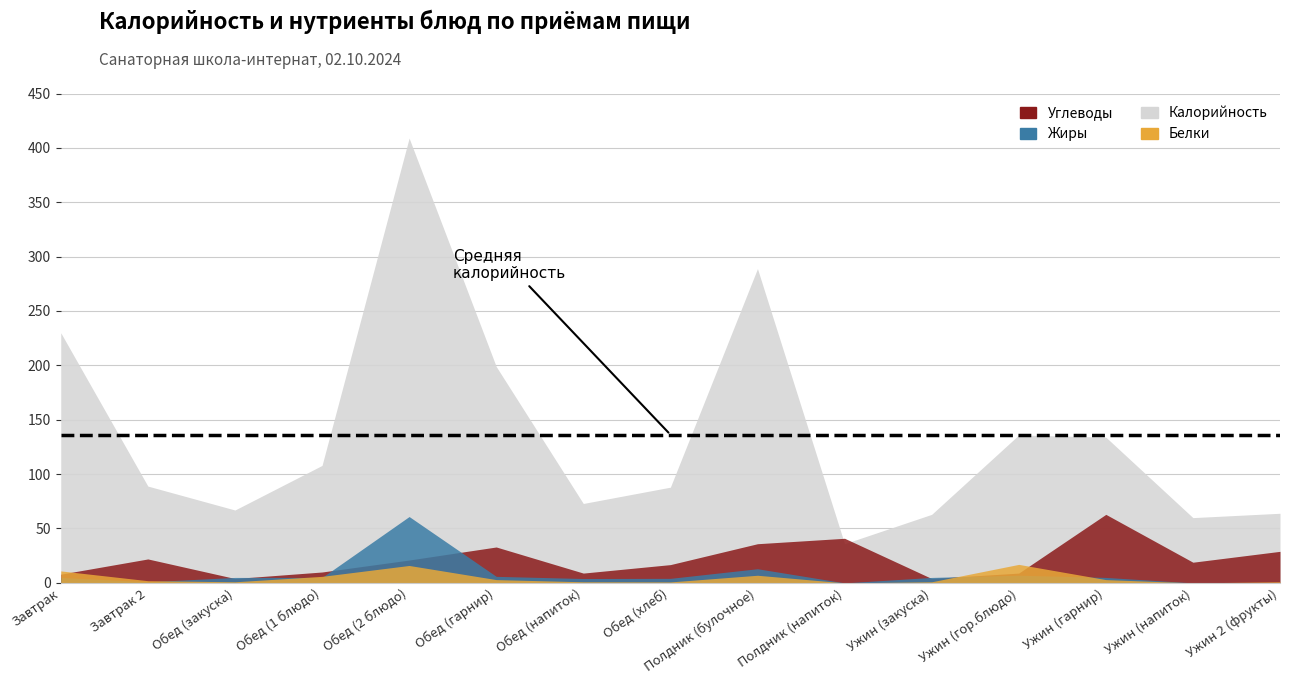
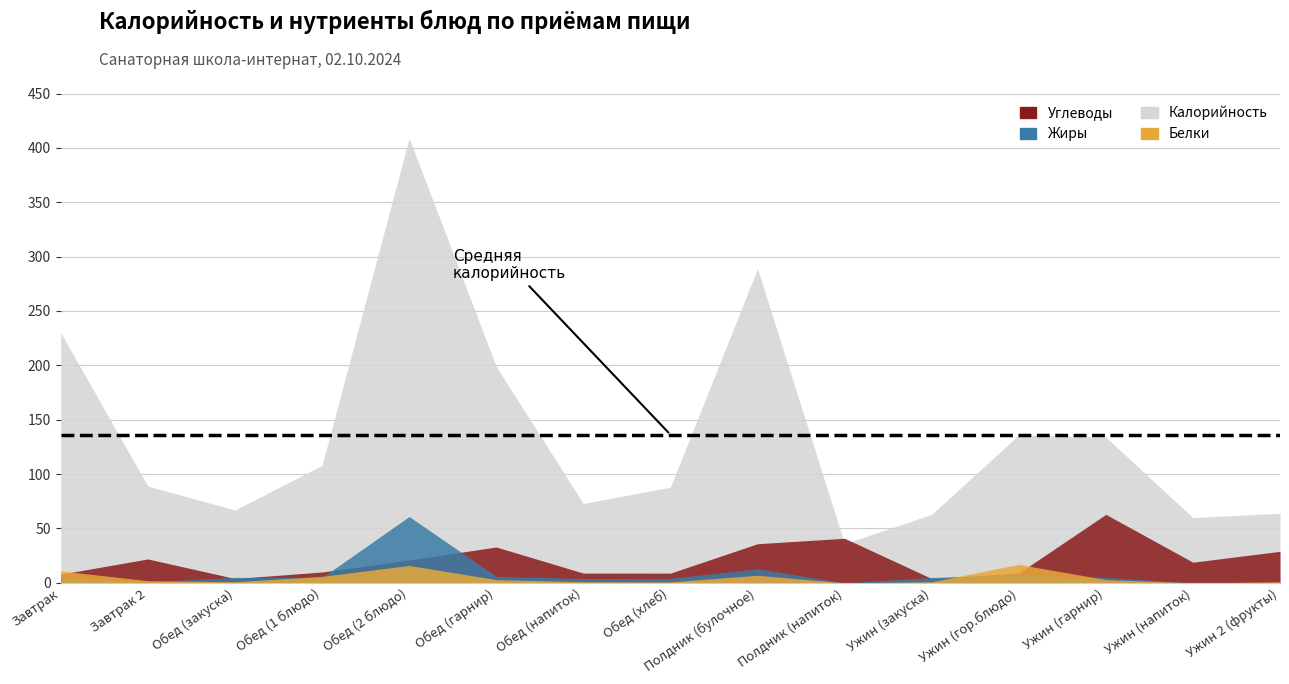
Углеводы, Обед (хлеб): 17 -> 9
